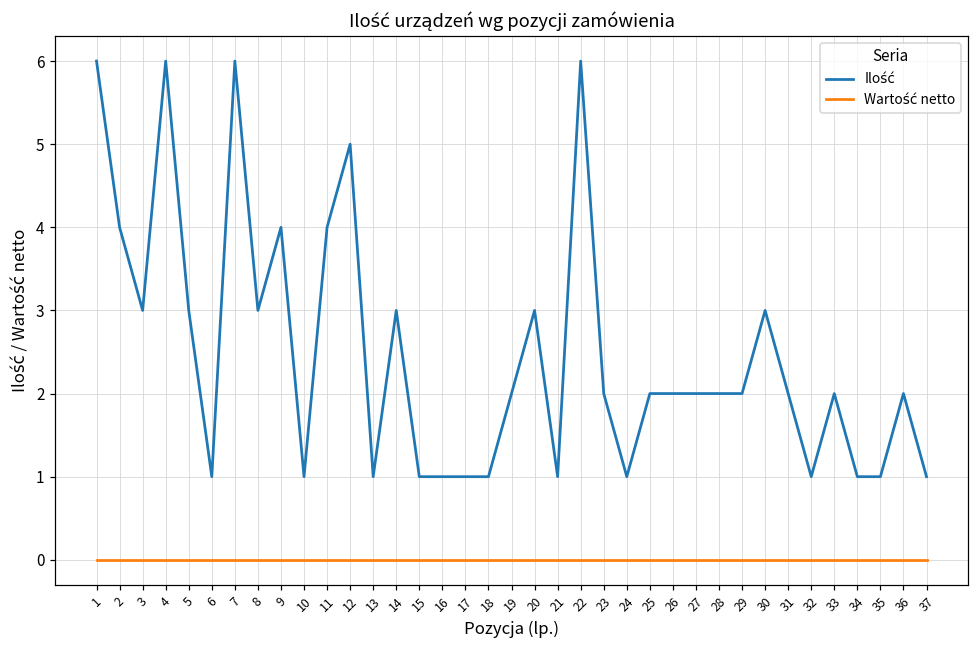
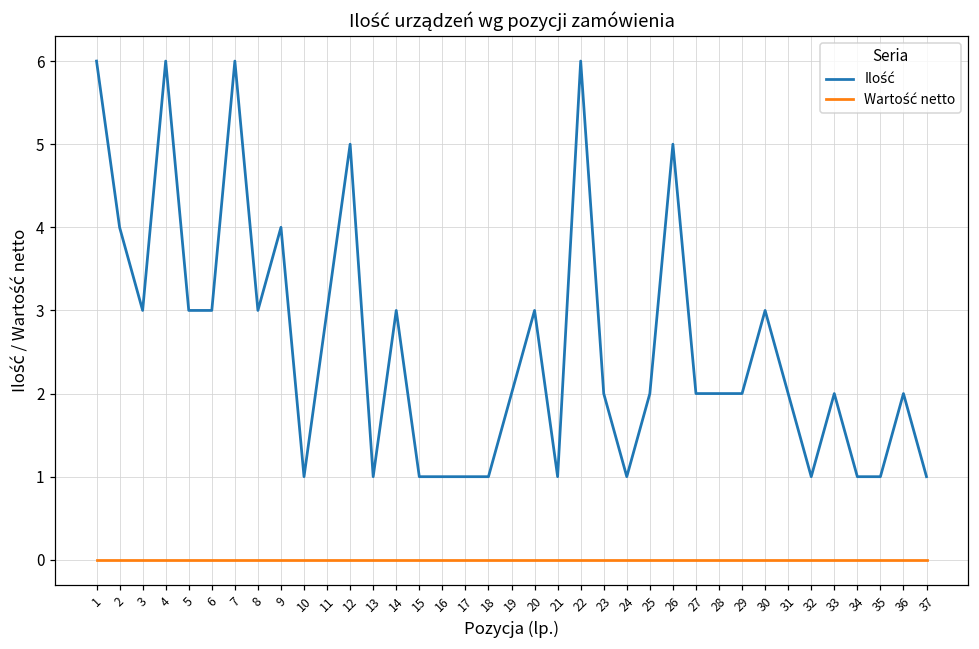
Ilość, 6: 1 -> 3
Ilość, 11: 4 -> 3
Ilość, 26: 2 -> 5
